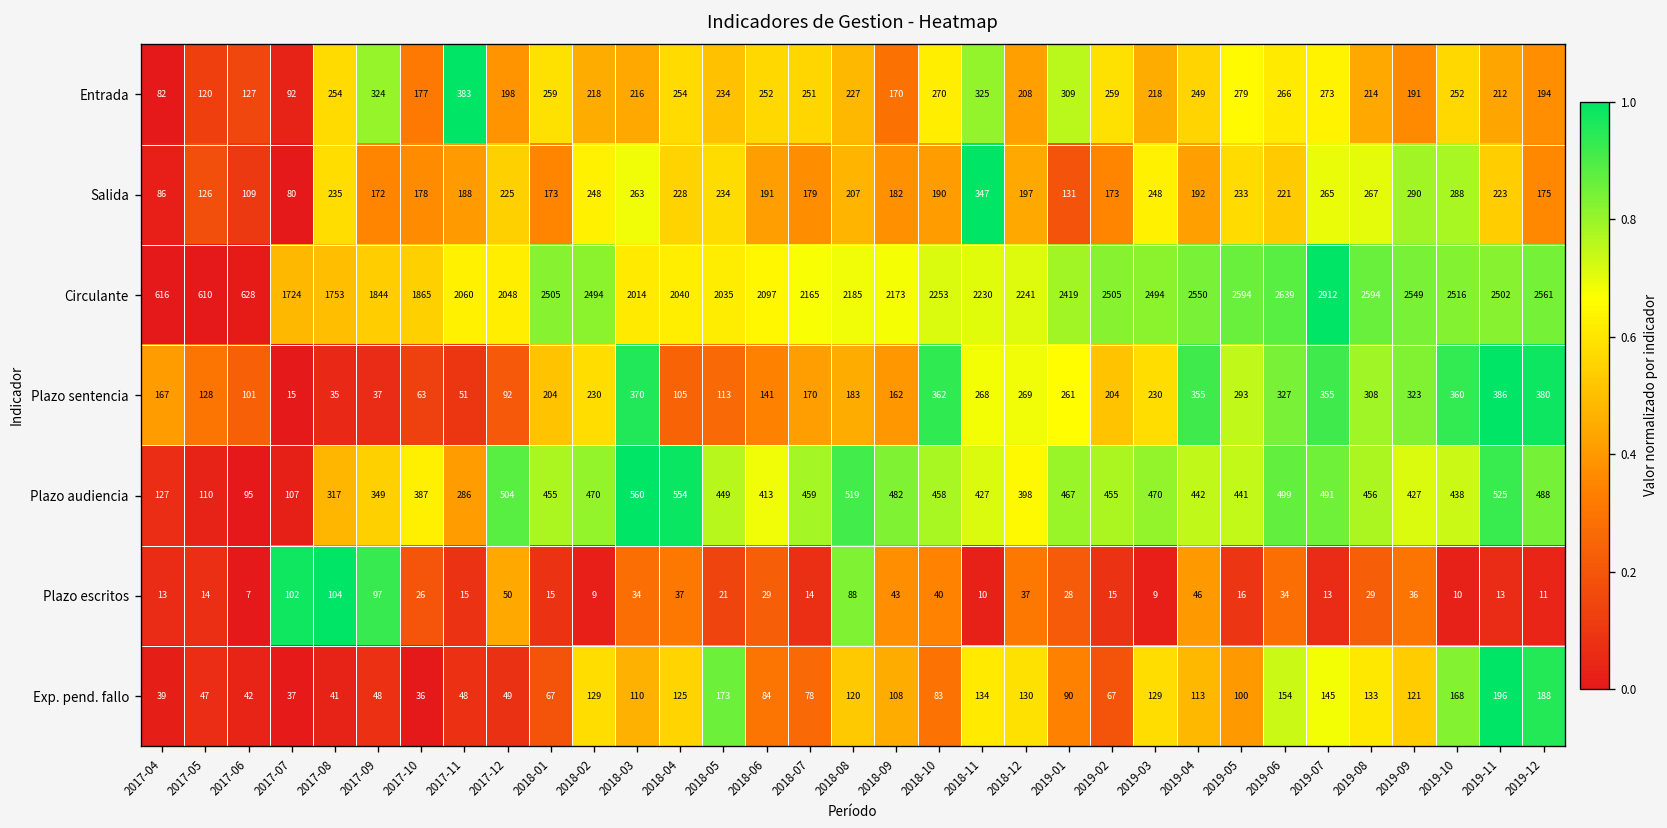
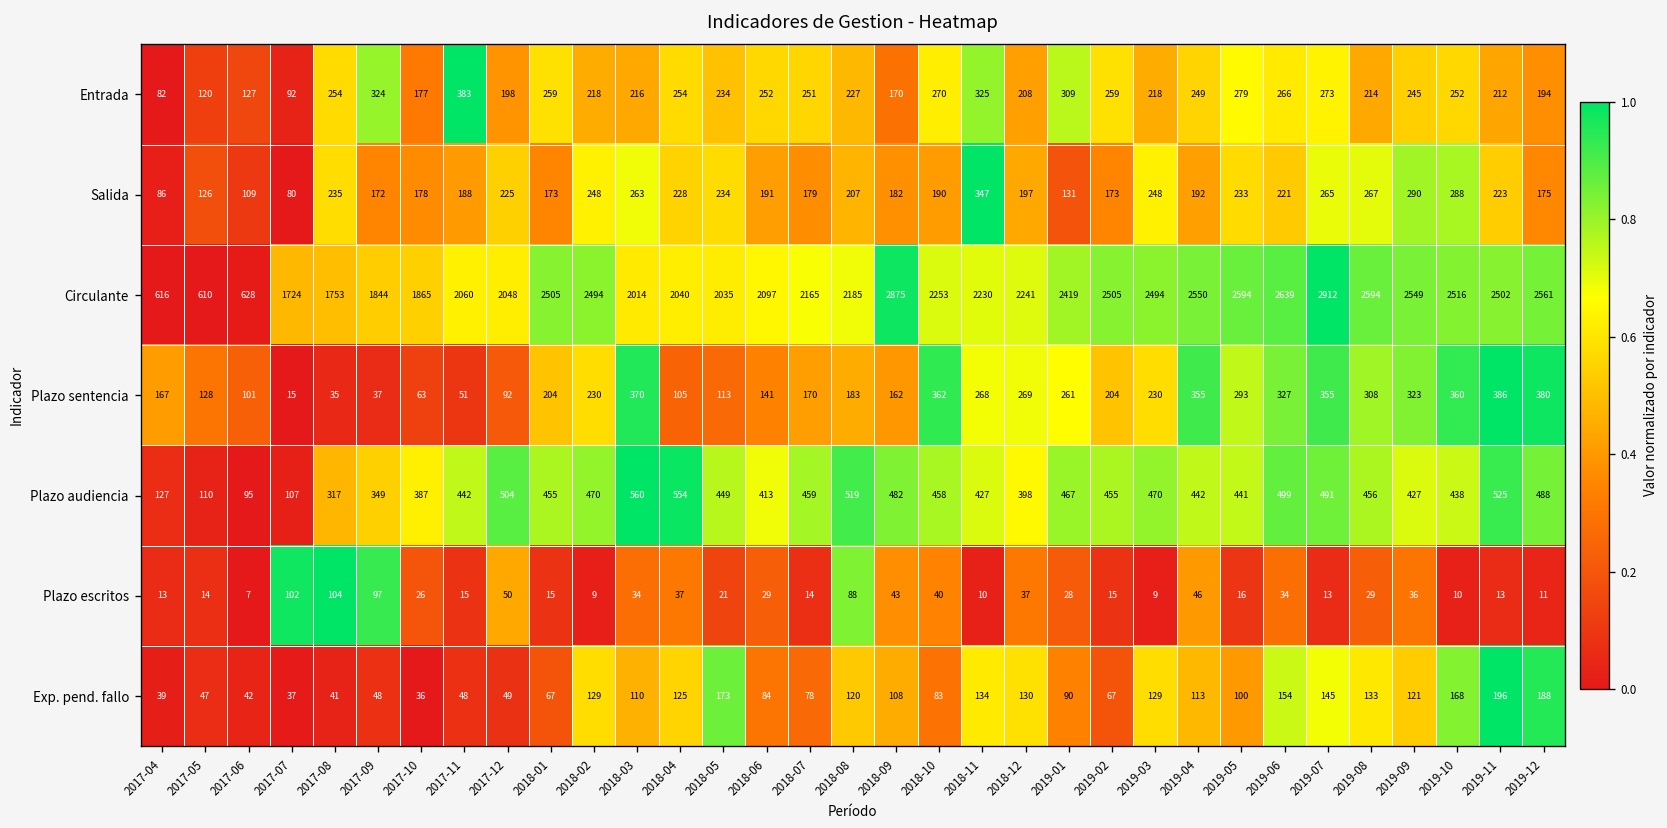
Entrada, 2019-09: 191 -> 245
Circulante, 2018-09: 2173 -> 2875
Plazo audiencia, 2017-11: 286 -> 442
